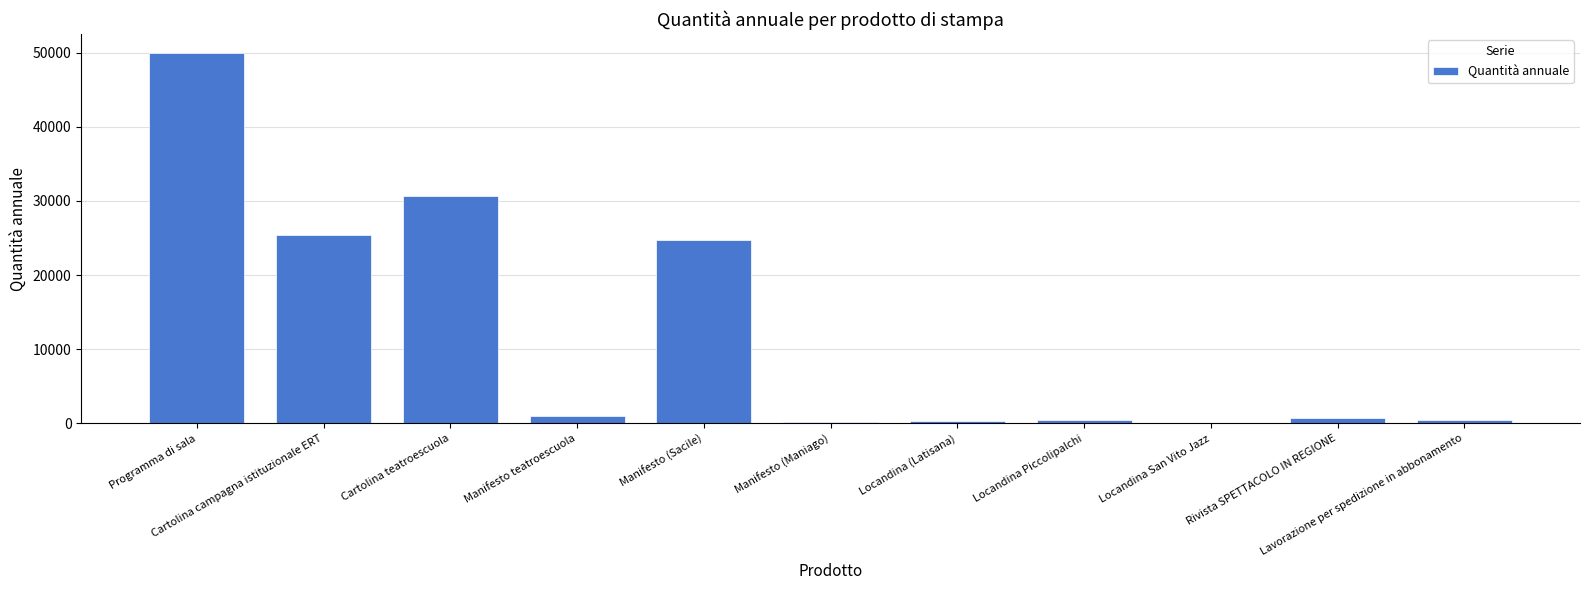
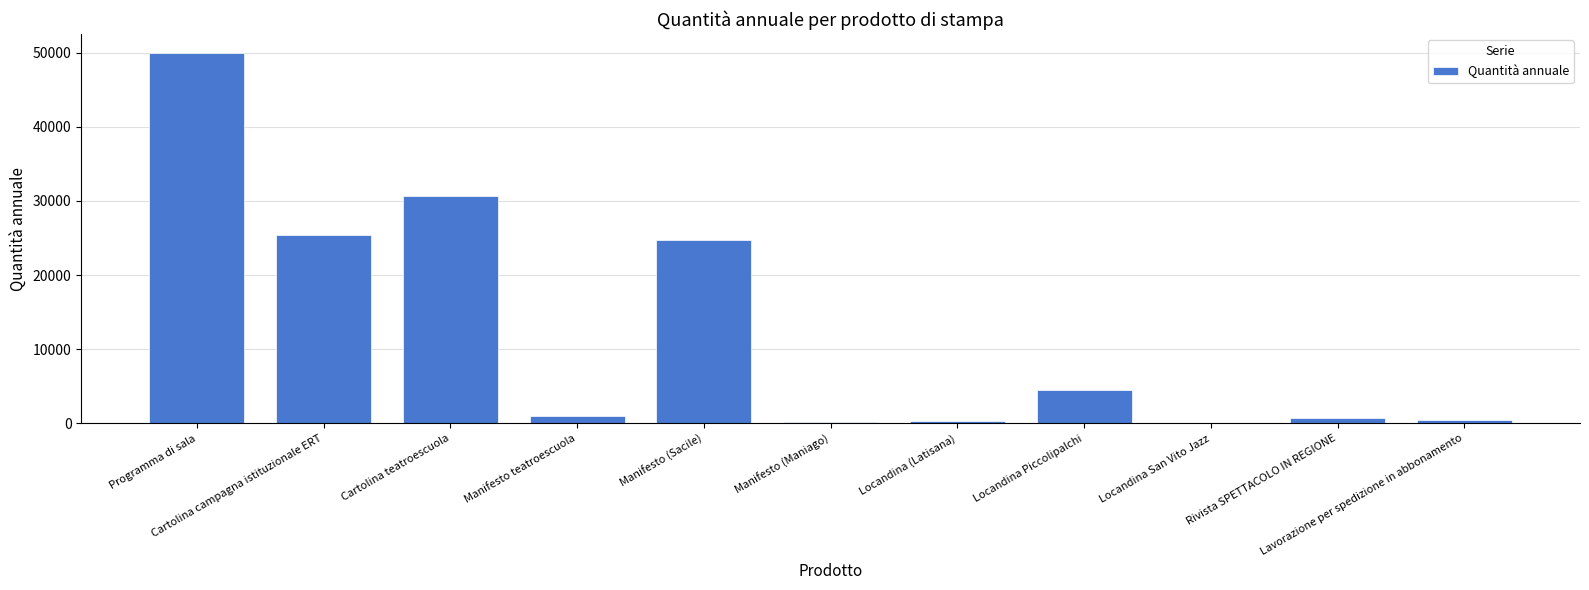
Locandina Piccolipalchi: 1000 -> 5000
